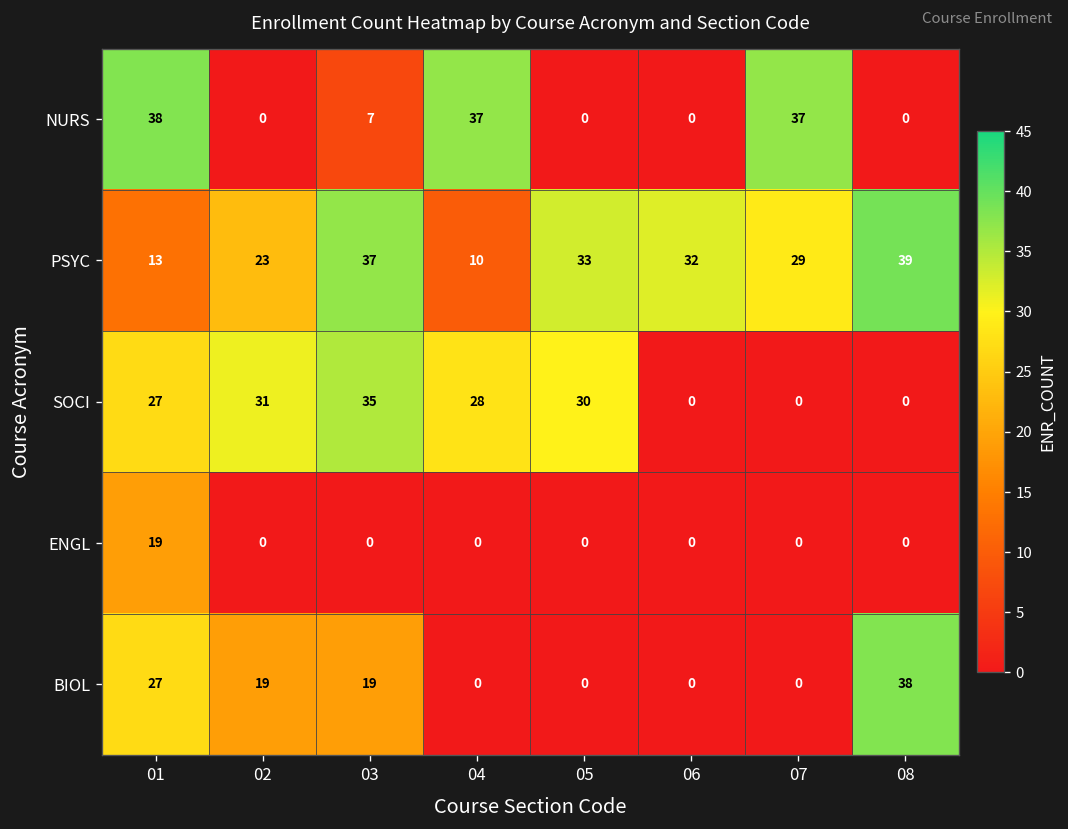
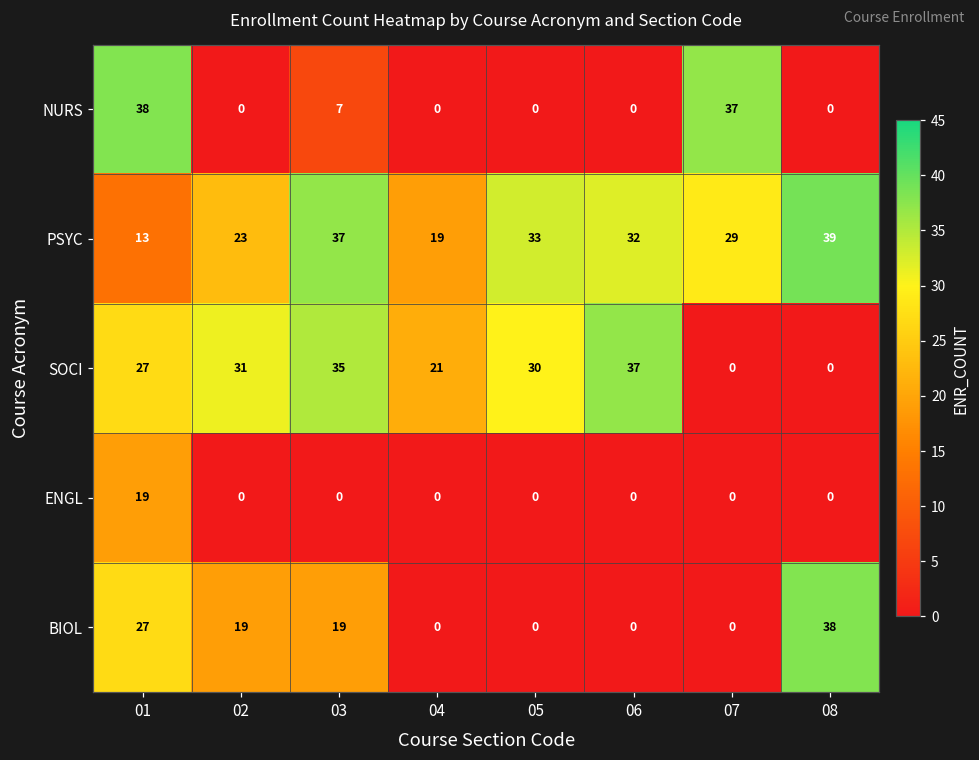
NURS, 04: 37 -> 0
PSYC, 04: 10 -> 19
SOCI, 04: 28 -> 21
SOCI, 06: 0 -> 37
